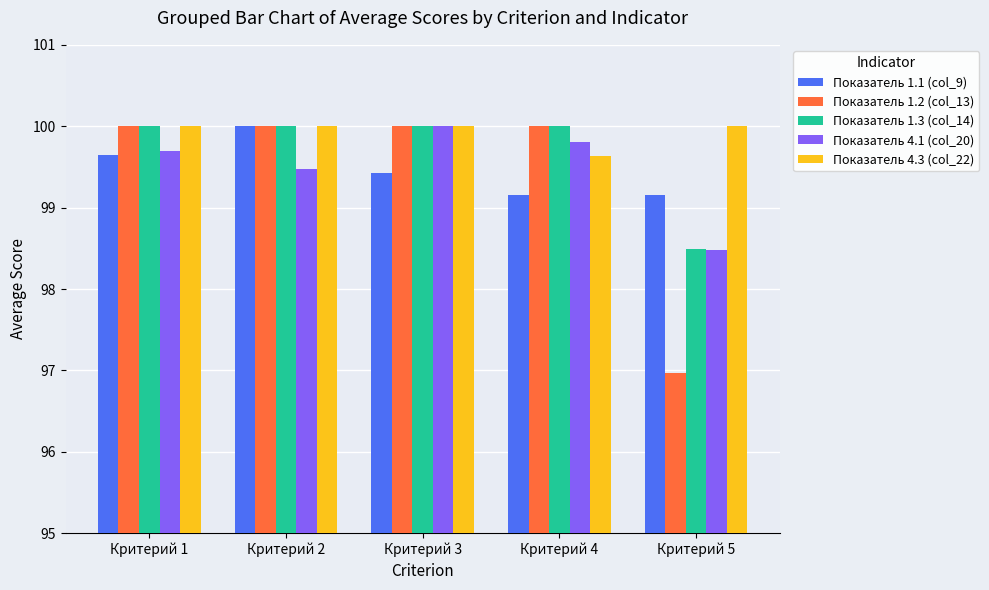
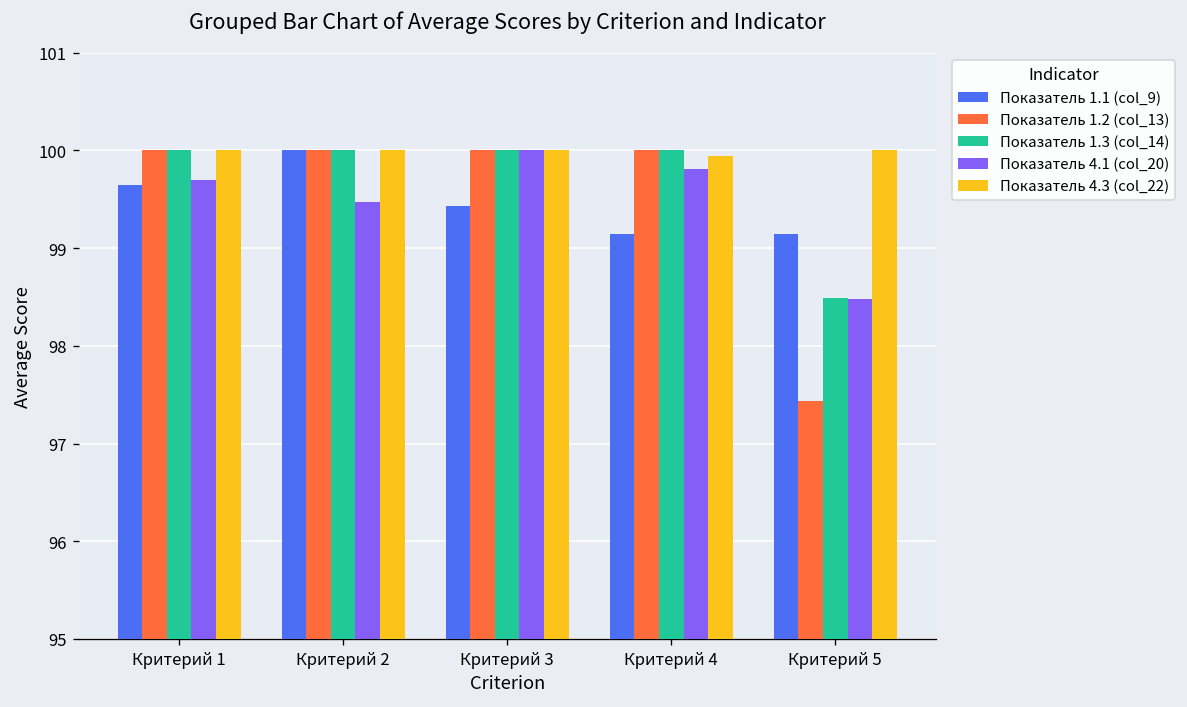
Показатель 4.3 (col_22), Критерий 4: 99.6 -> 99.9
Показатель 1.2 (col_13), Критерий 5: 97.0 -> 97.4
